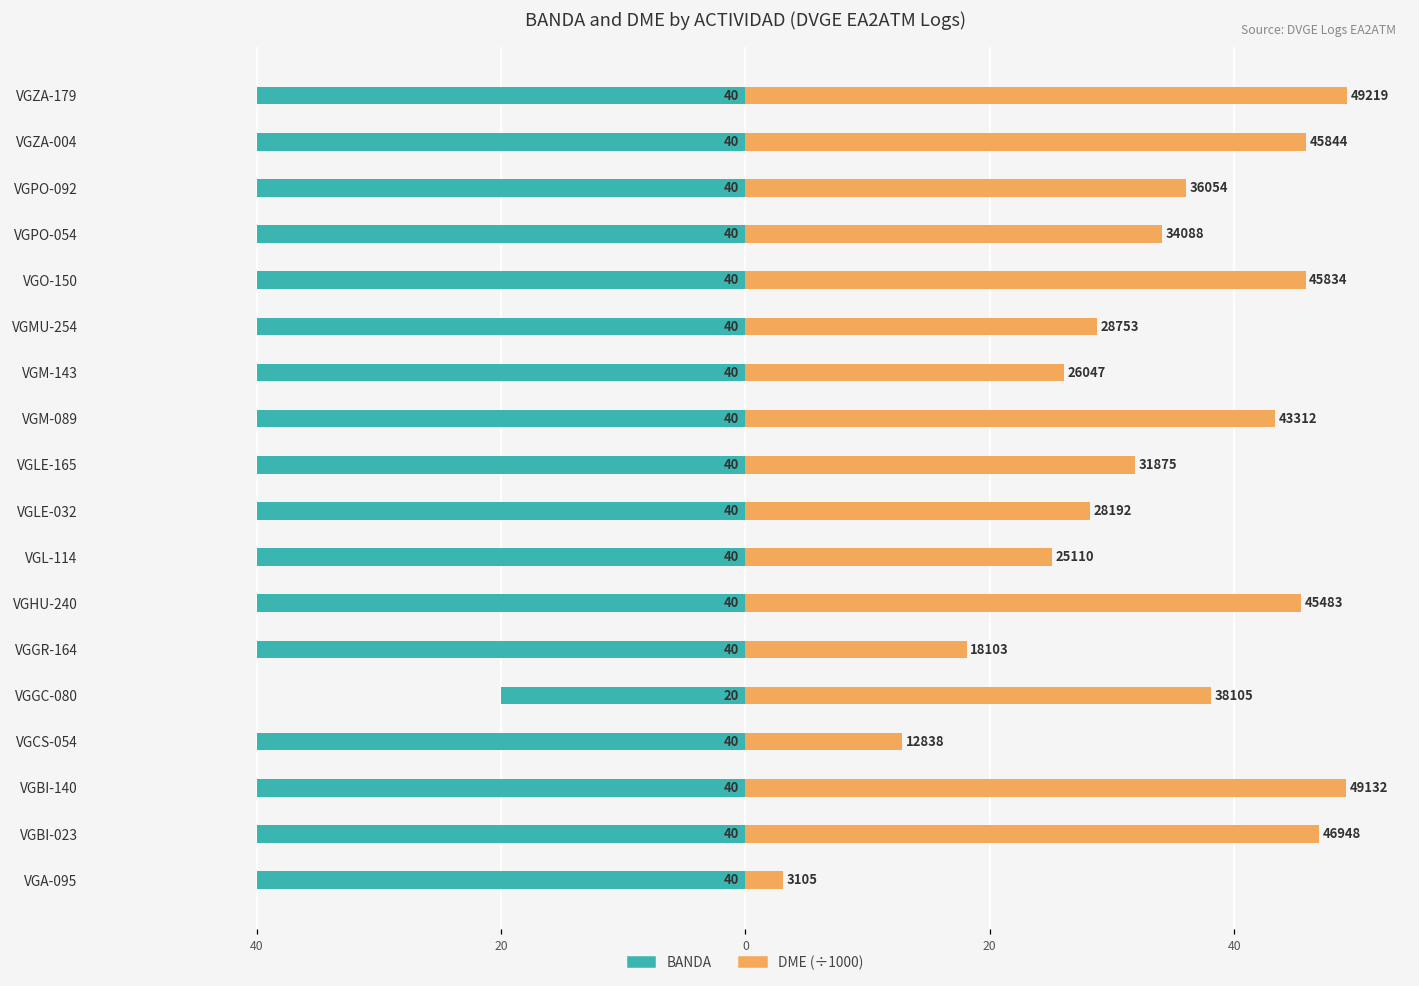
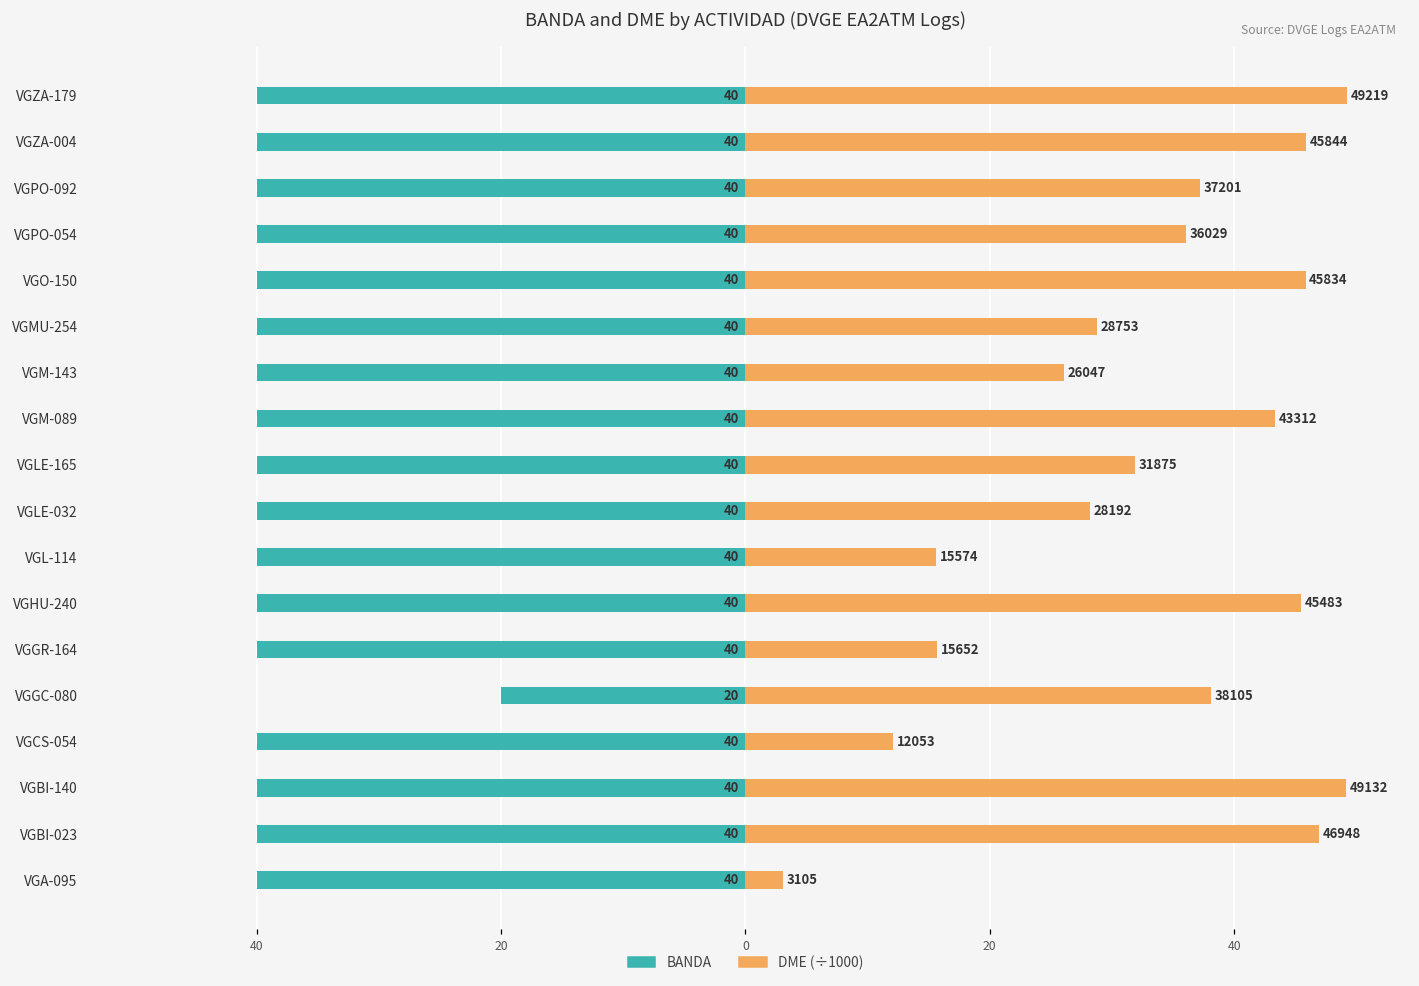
DME (÷1000), VGPO-092: 36054 -> 37201
DME (÷1000), VGPO-054: 34088 -> 36029
DME (÷1000), VGL-114: 25110 -> 15574
DME (÷1000), VGGR-164: 18103 -> 15652
DME (÷1000), VGCS-054: 12838 -> 12053
